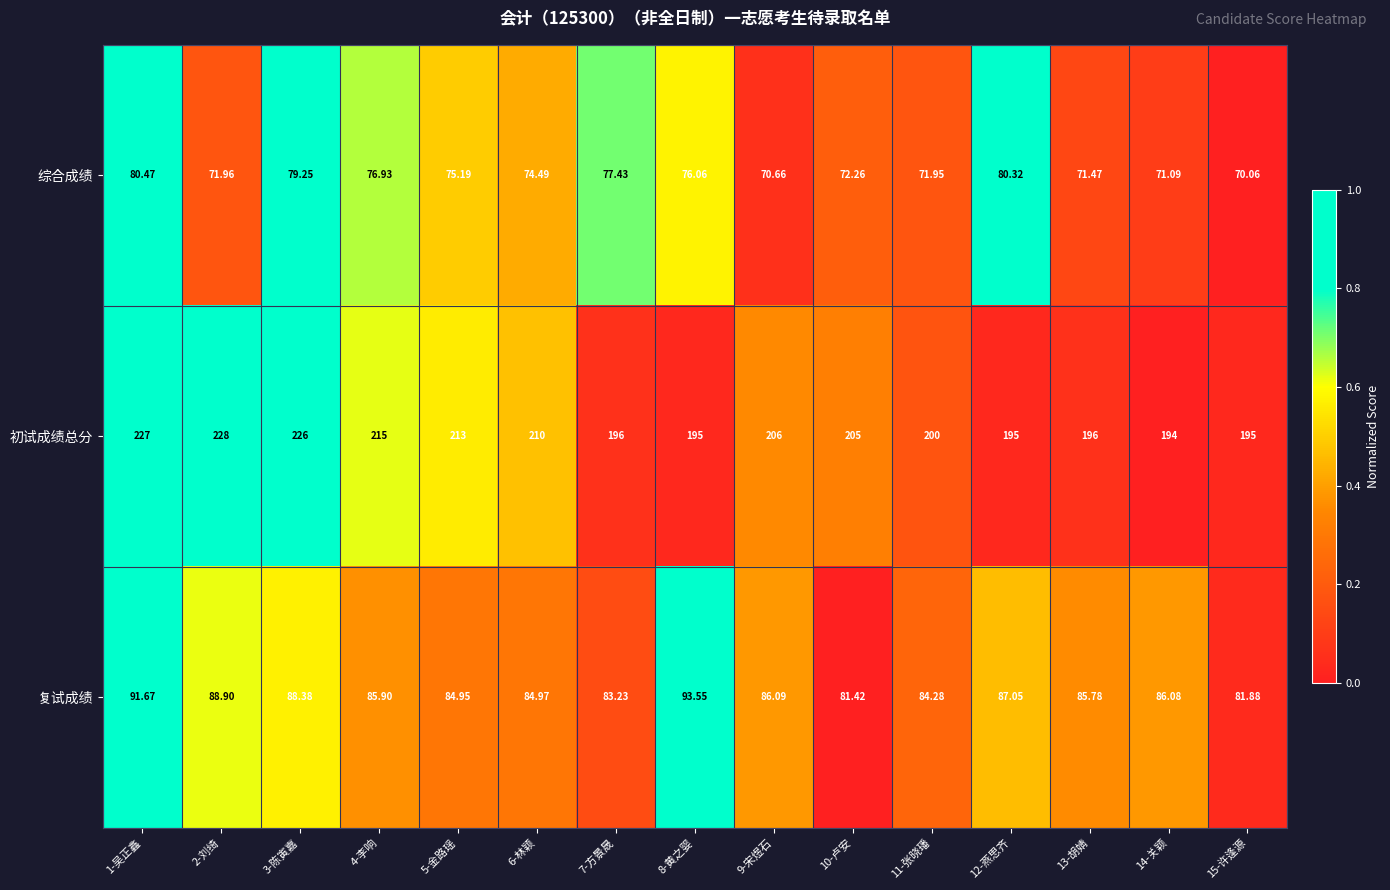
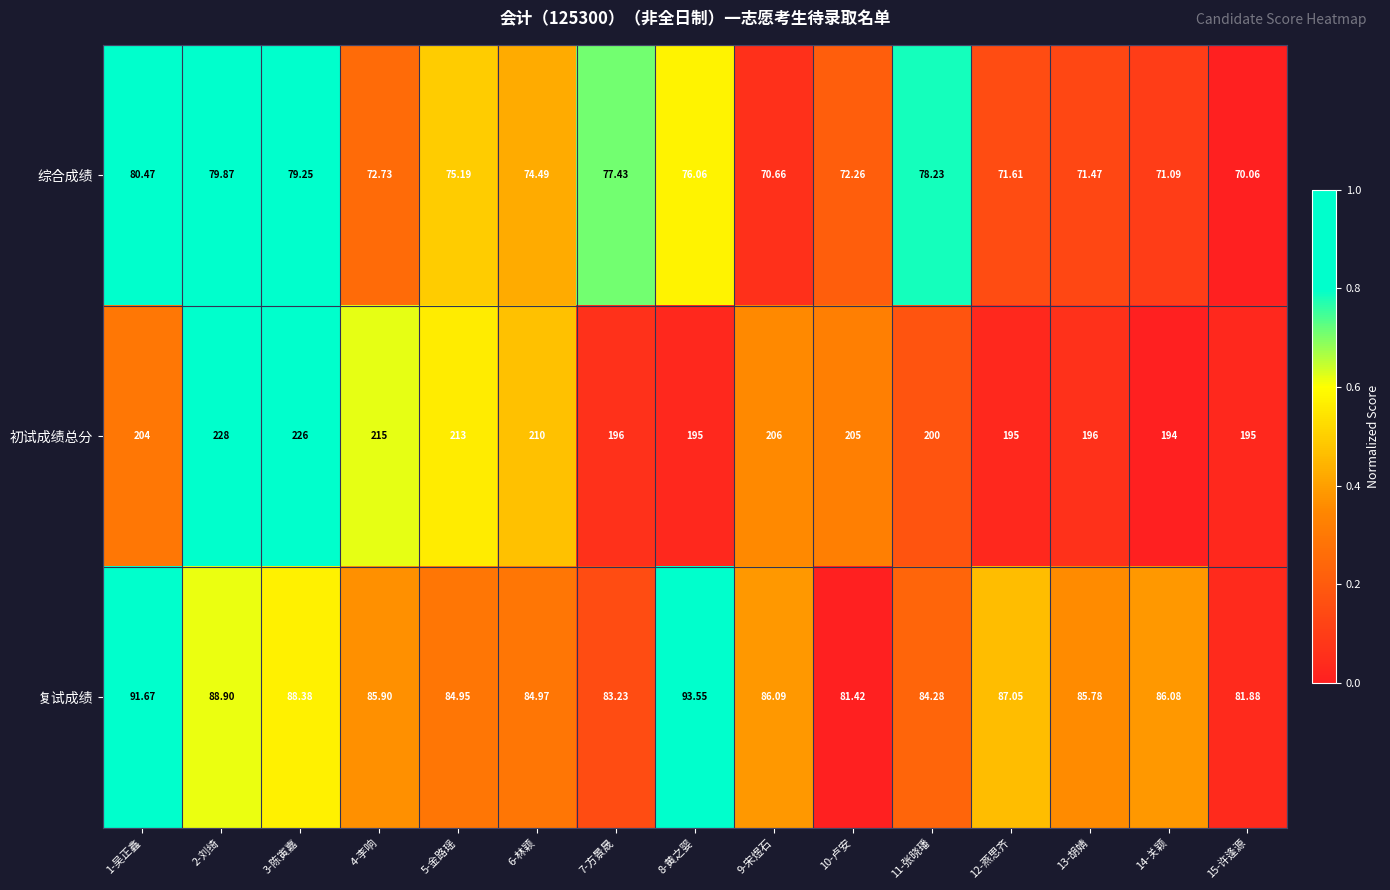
综合成绩, 2-刘绮: 71.96 -> 79.87
综合成绩, 4-李响: 76.93 -> 72.73
综合成绩, 11-张晓璠: 71.95 -> 78.23
综合成绩, 12-燕思齐: 80.32 -> 71.61
初试成绩总分, 1-吴正鑫: 227 -> 204
